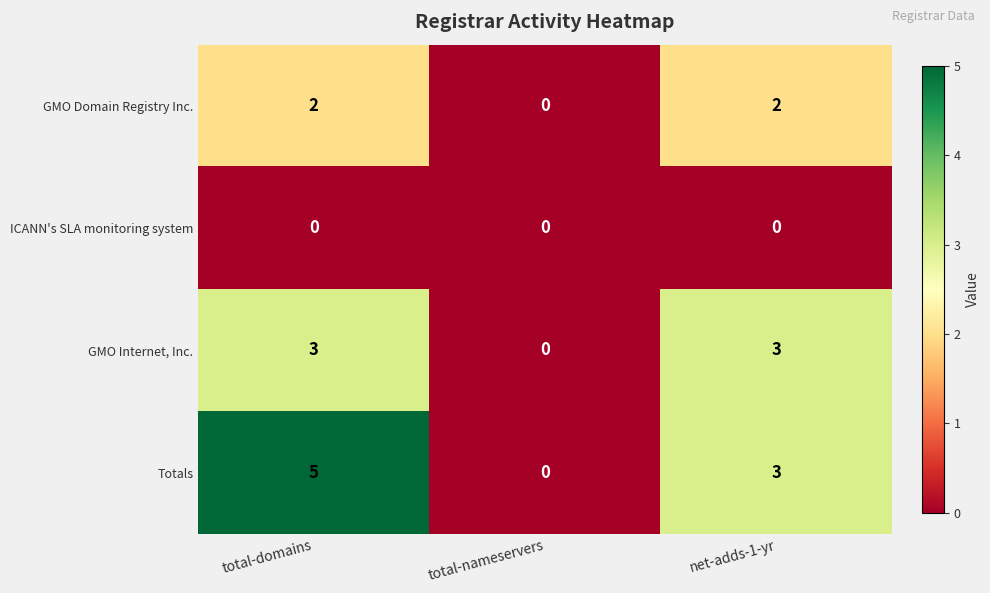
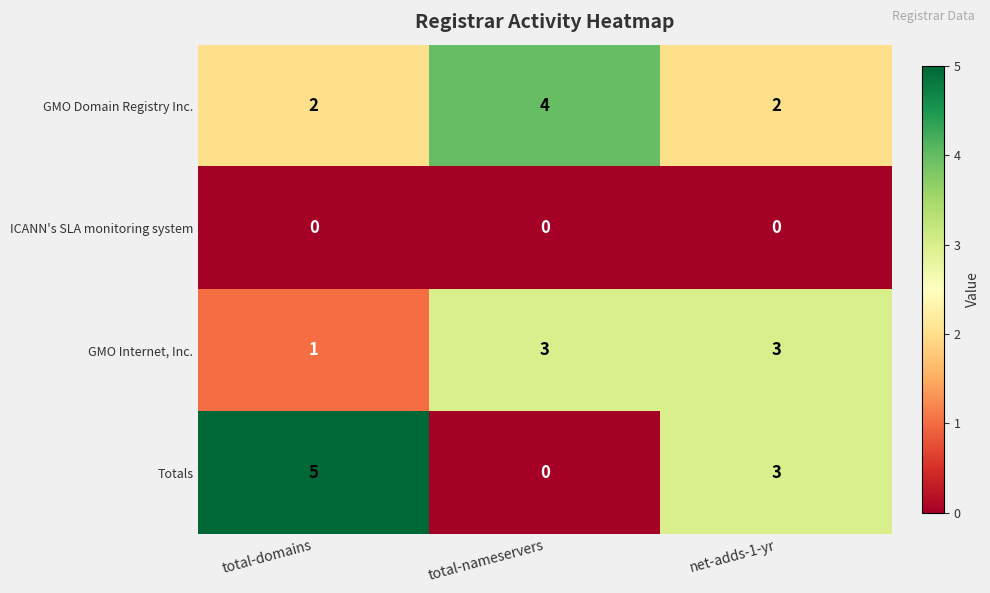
GMO Domain Registry Inc., total-nameservers: 0 -> 4
GMO Internet, Inc., total-domains: 3 -> 1
GMO Internet, Inc., total-nameservers: 0 -> 3
